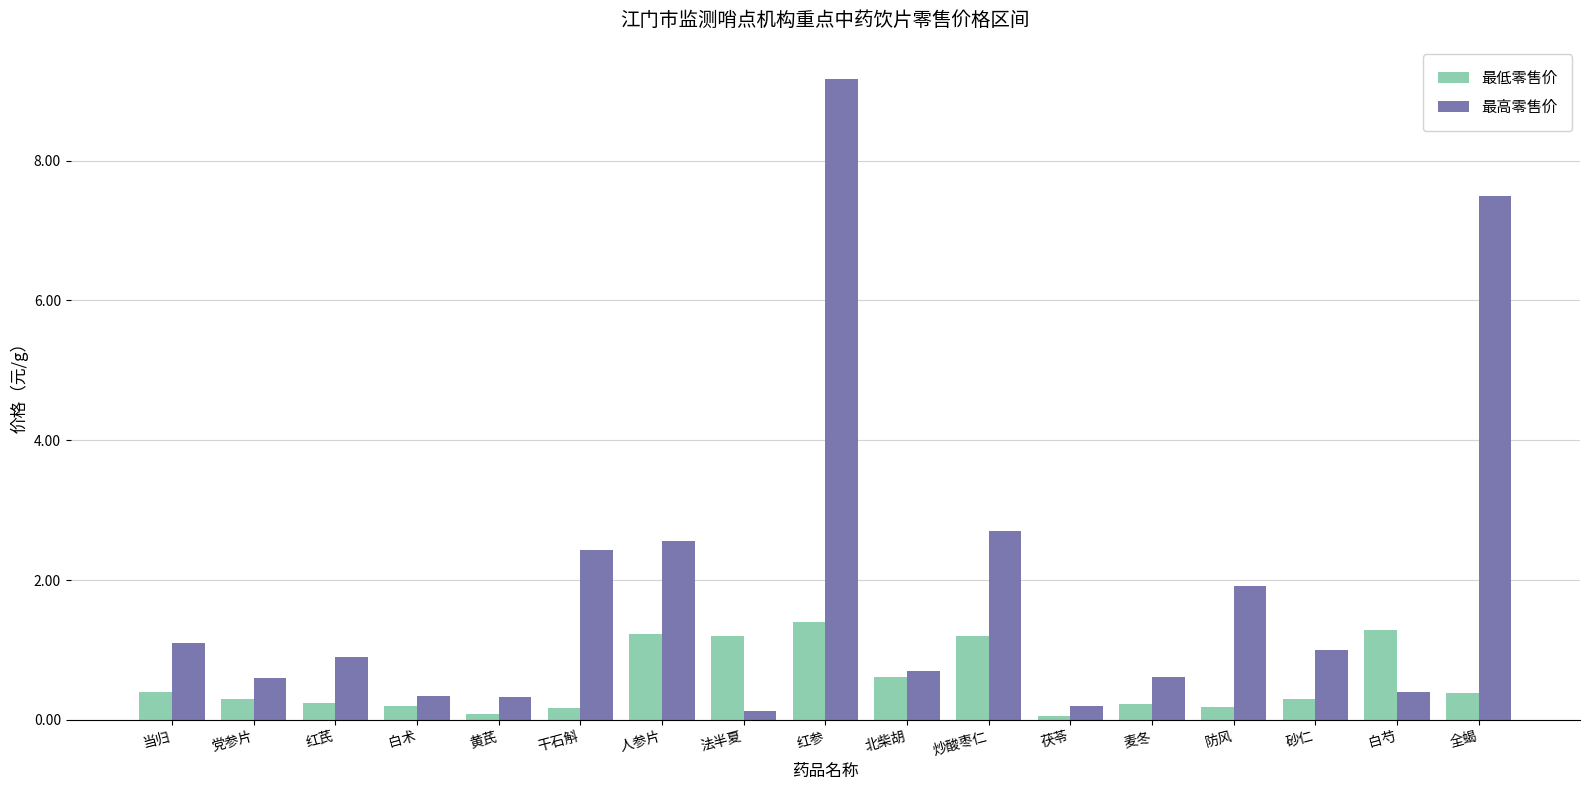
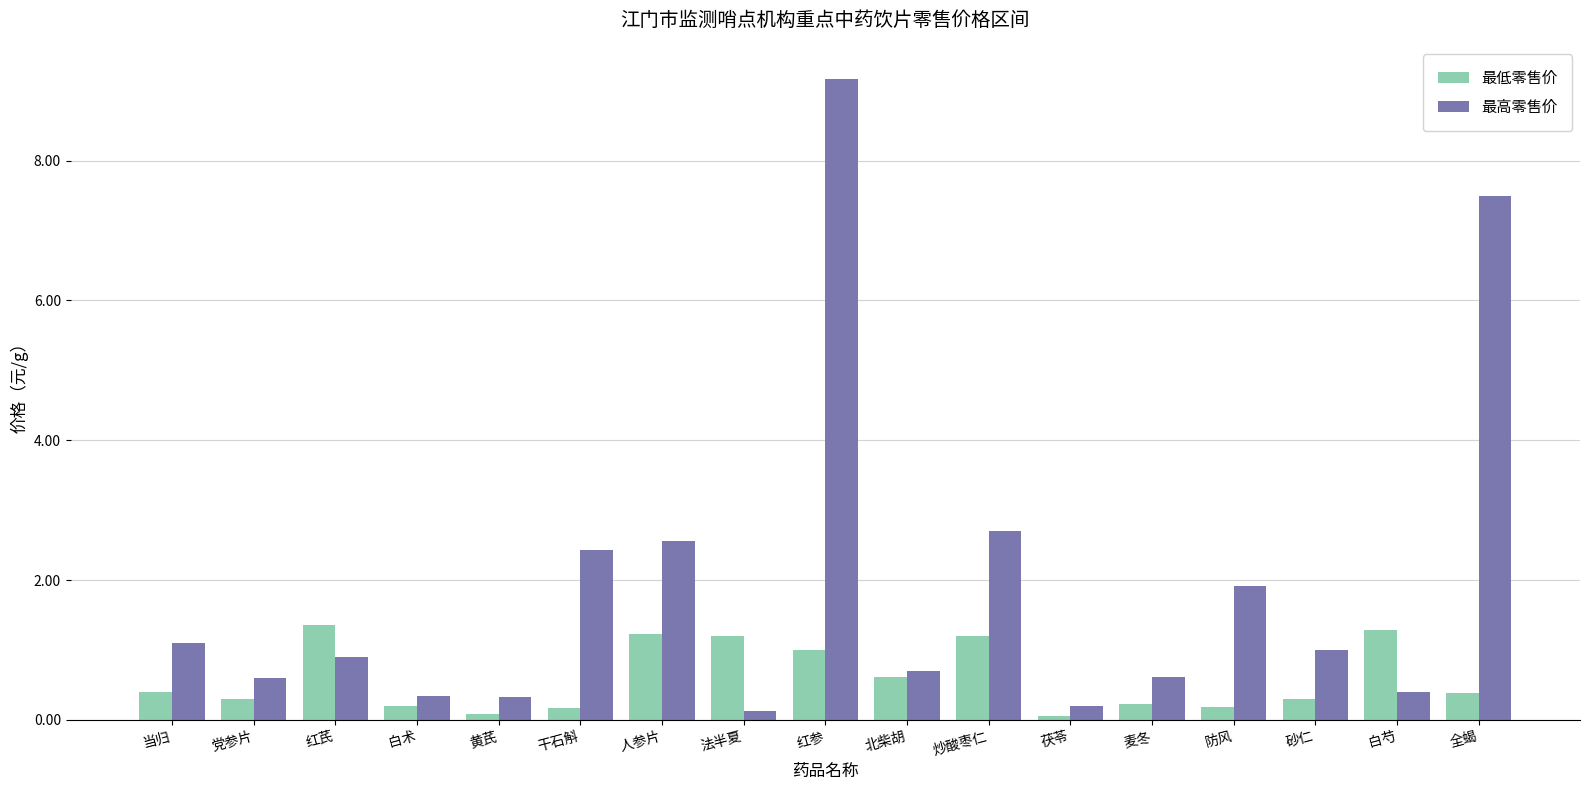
最低零售价, 红芪: 0.2 -> 1.4
最低零售价, 红参: 1.4 -> 1.0
